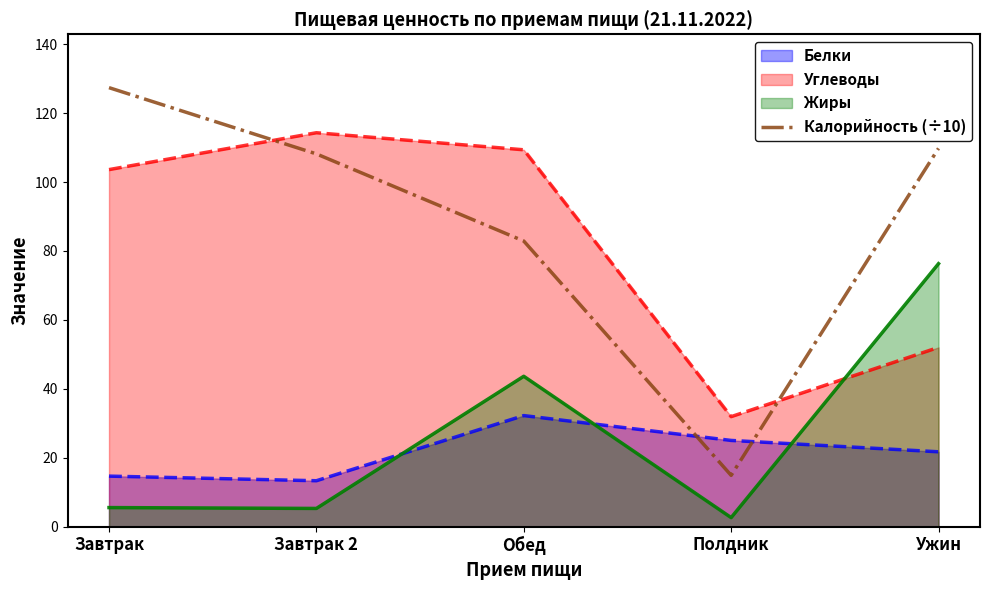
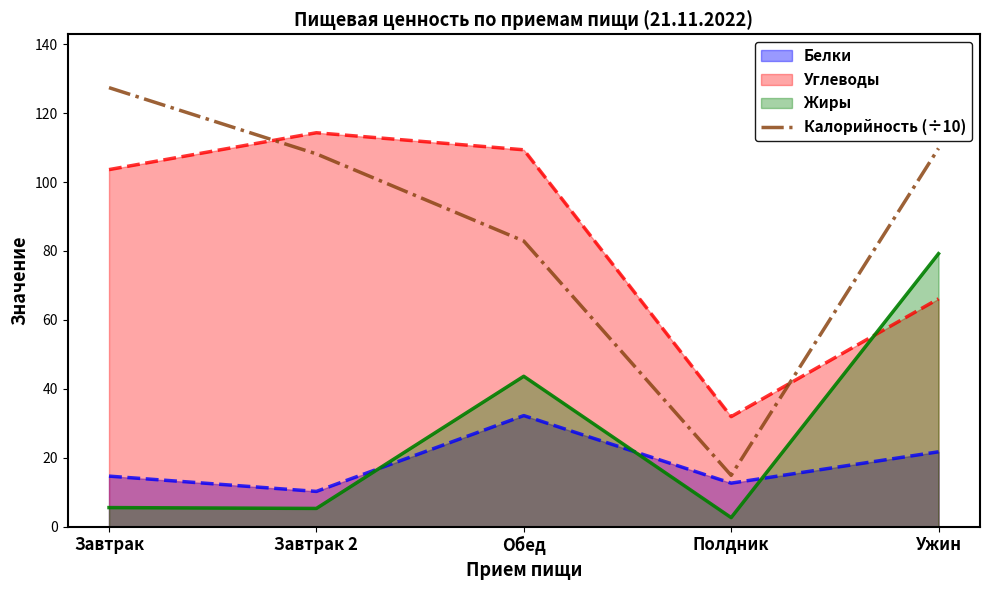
Белки, Завтрак 2: 13 -> 10
Белки, Полдник: 25 -> 13
Углеводы, Ужин: 52 -> 66
Жиры, Ужин: 76 -> 79
